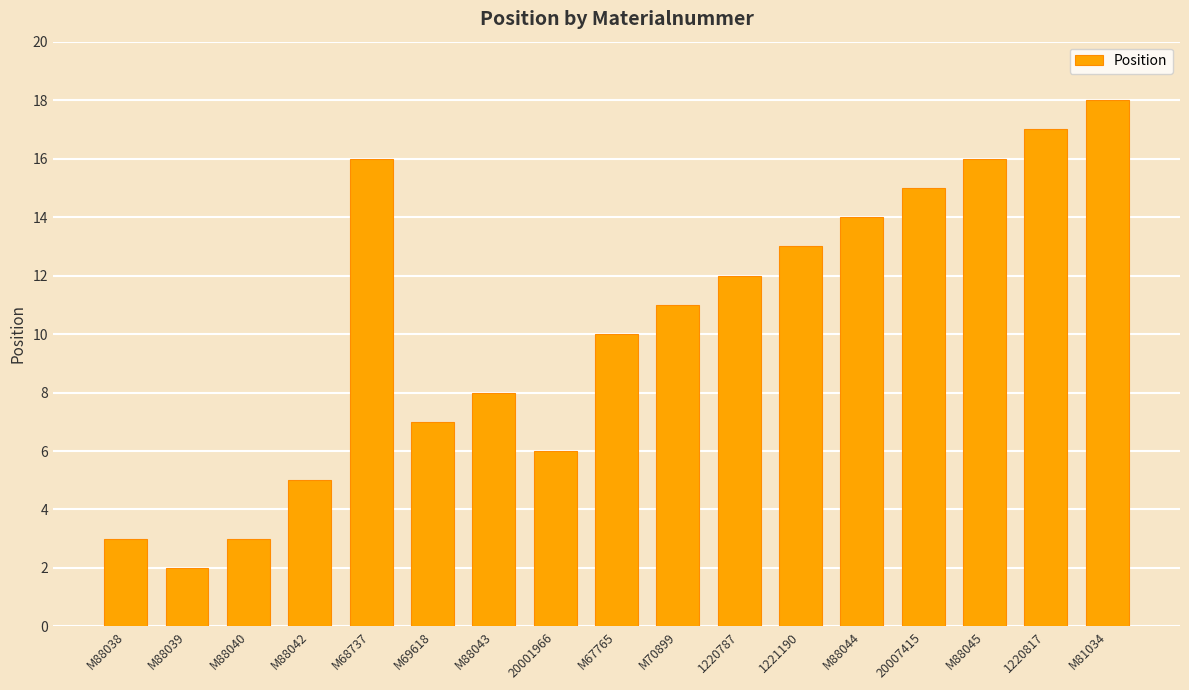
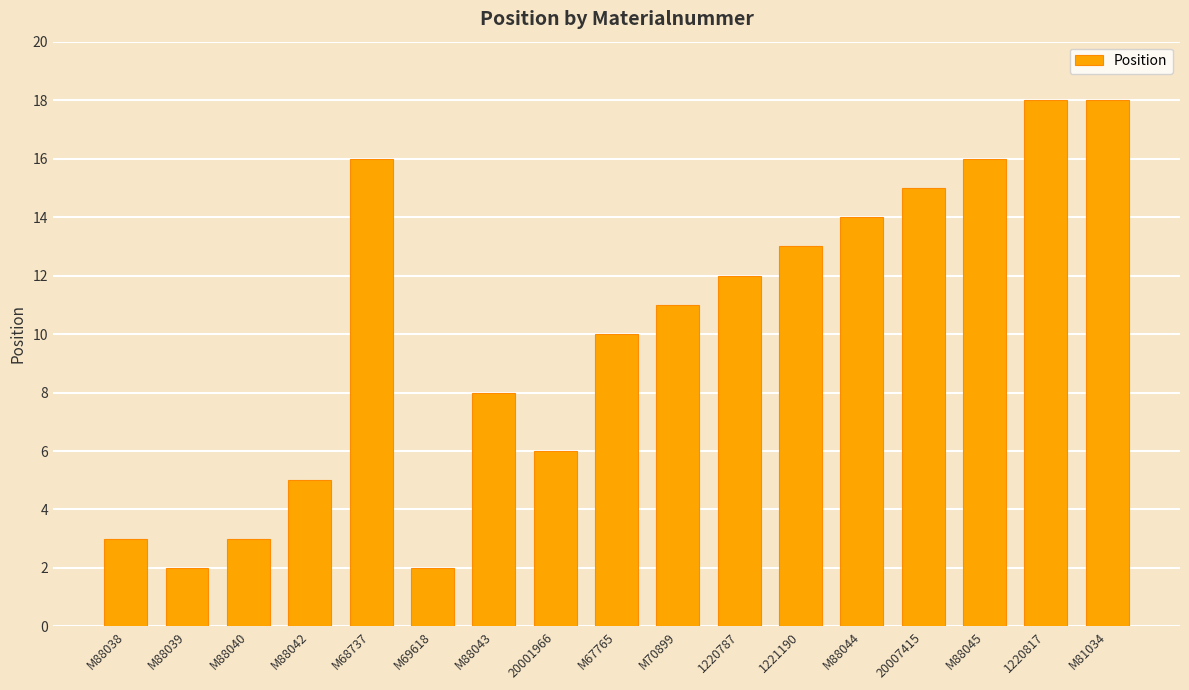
M69618: 7 -> 2
1220817: 17 -> 18
